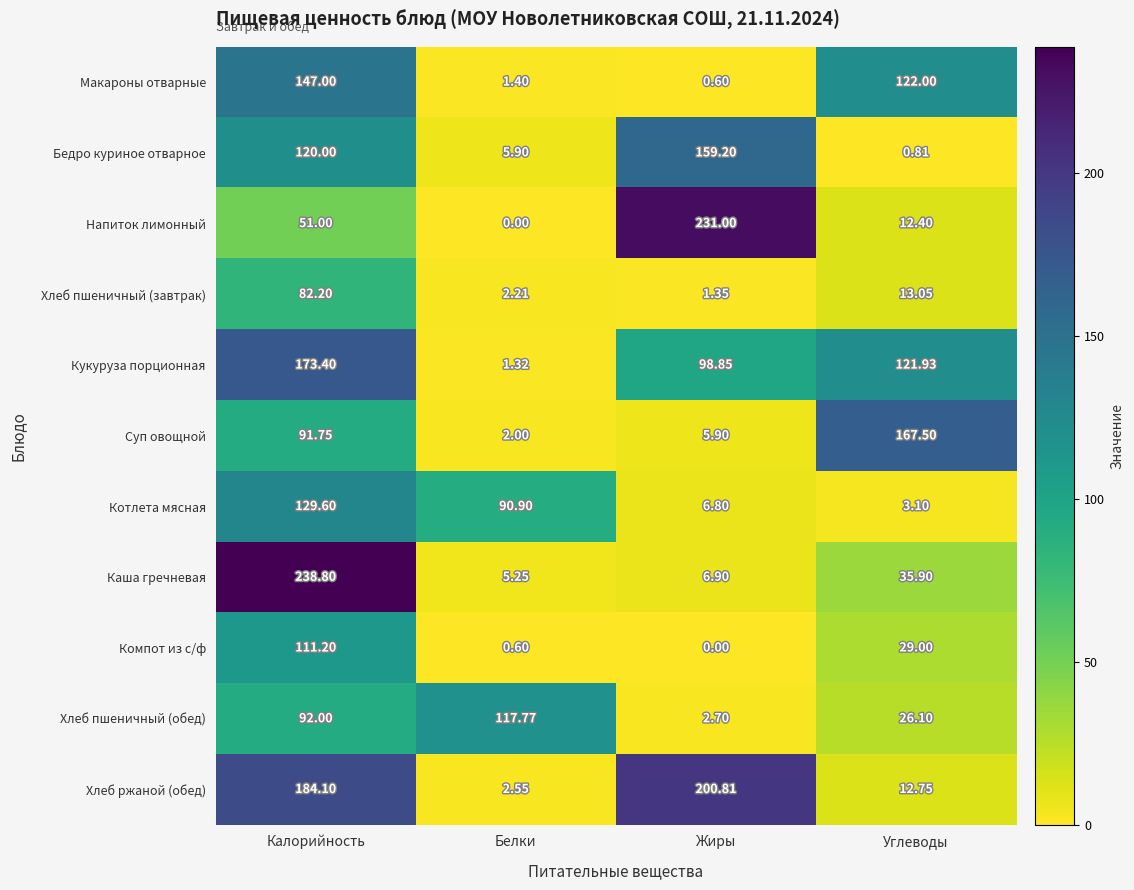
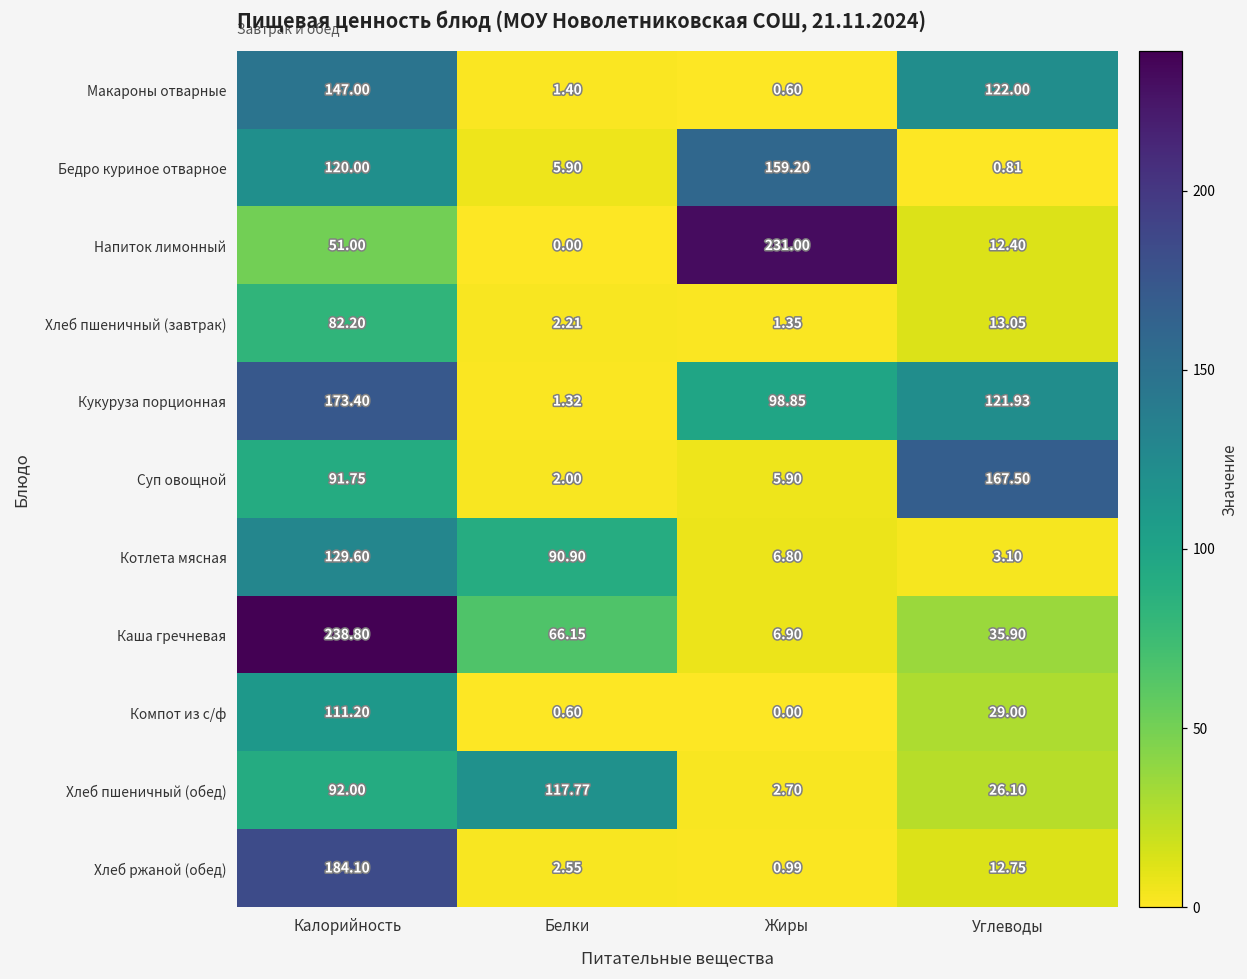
Каша гречневая, Белки: 5.25 -> 66.15
Хлеб ржаной (обед), Жиры: 200.81 -> 0.99
